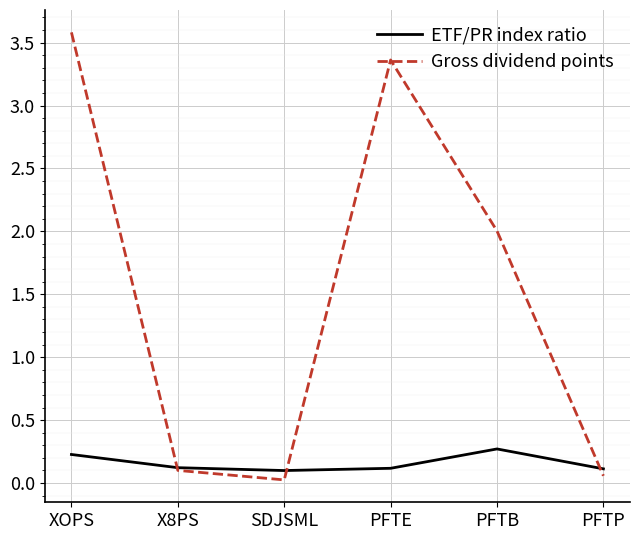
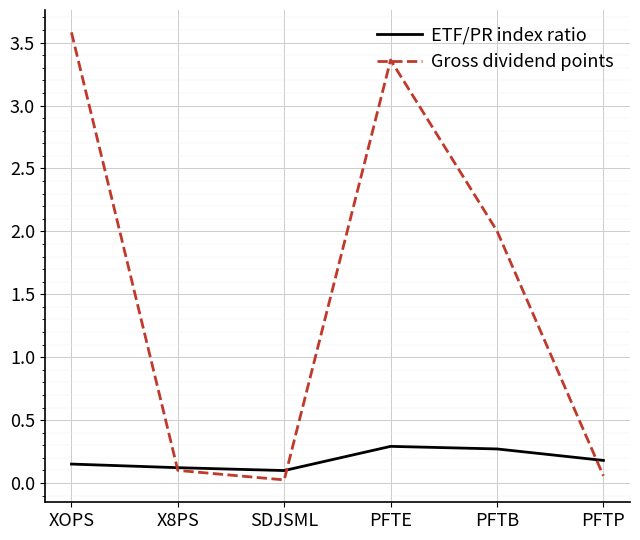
ETF/PR index ratio, XOPS: 0.23 -> 0.15
ETF/PR index ratio, PFTE: 0.12 -> 0.29
ETF/PR index ratio, PFTP: 0.11 -> 0.18
